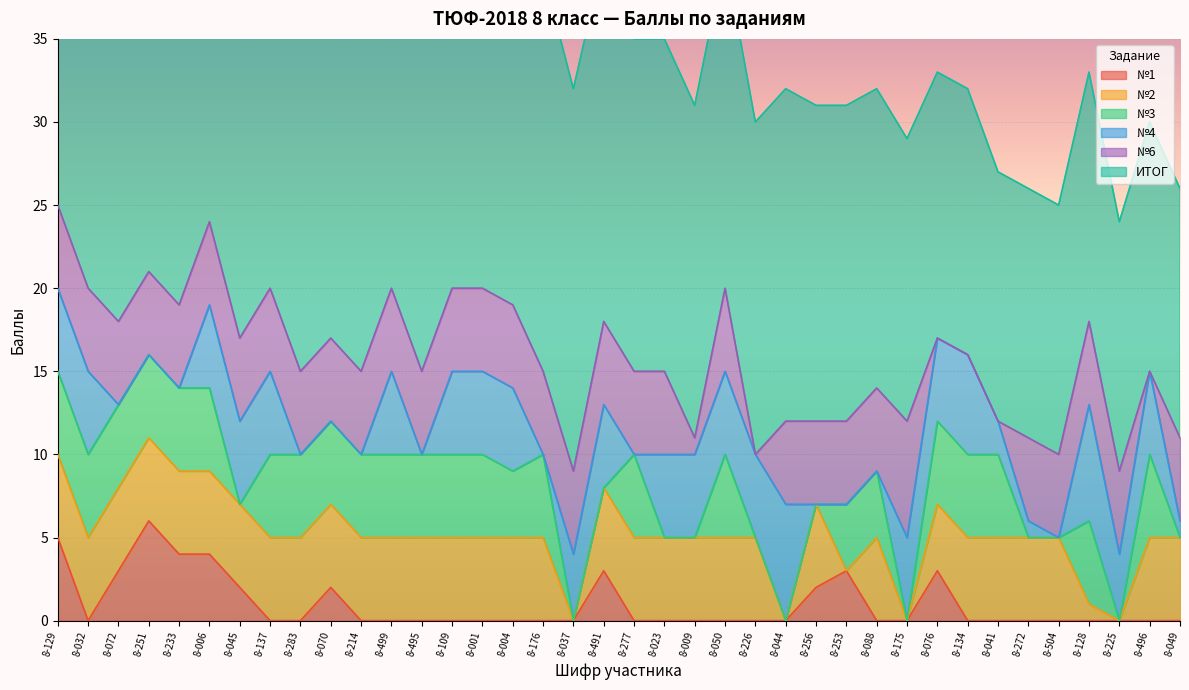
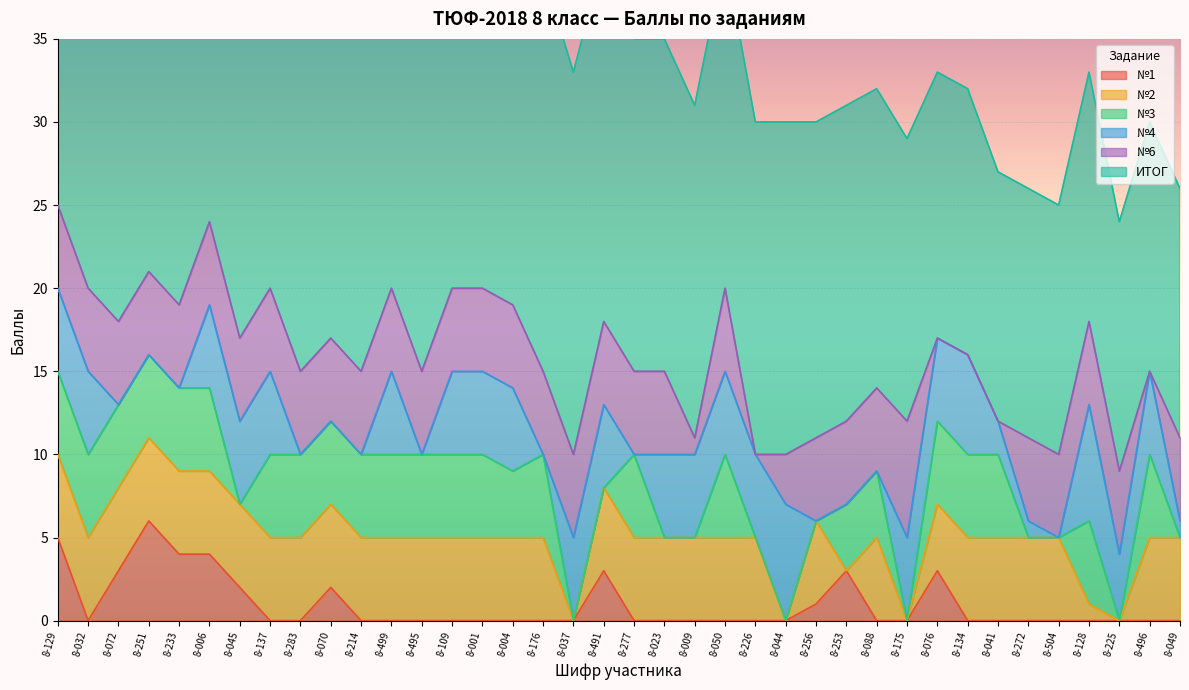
№4, 8-037: 4 -> 5
№6, 8-044: 5 -> 3
№1, 8-256: 2 -> 1
